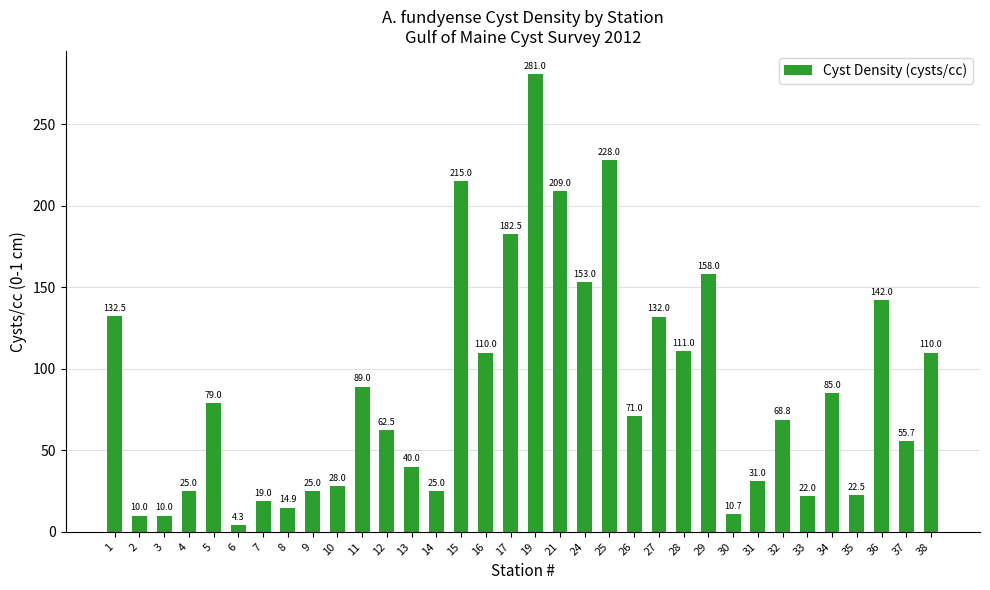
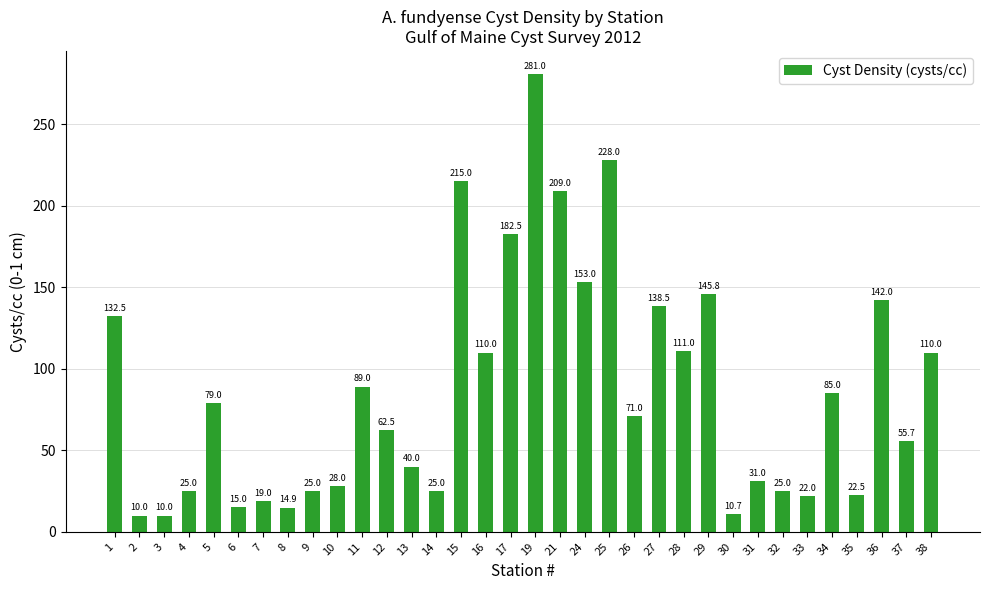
6: 4.3 -> 15.0
27: 132.0 -> 138.5
29: 158.0 -> 145.8
32: 68.8 -> 25.0
